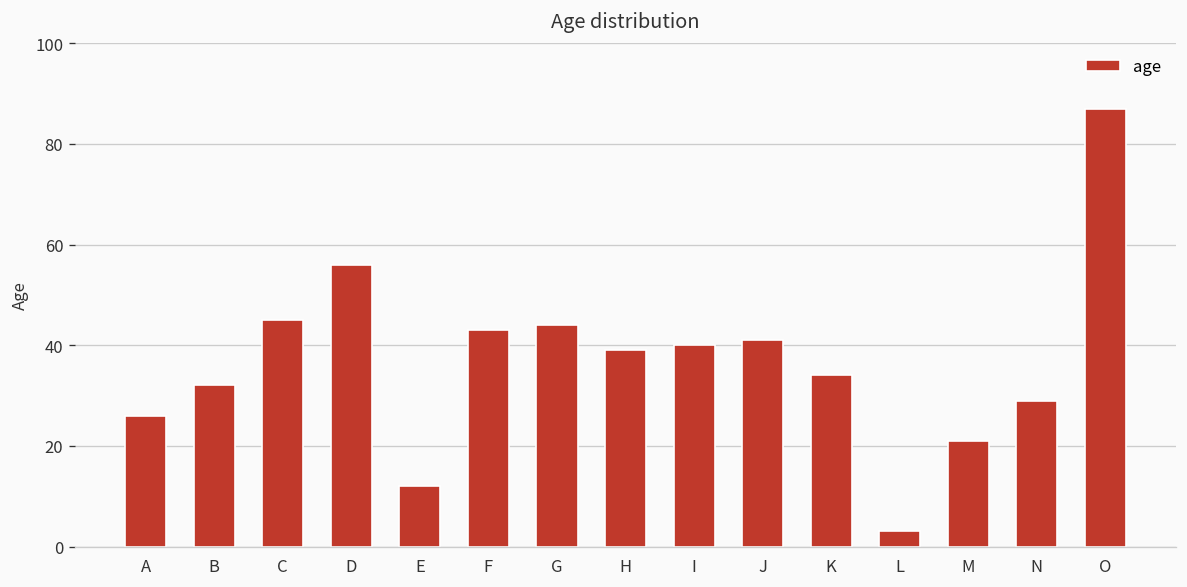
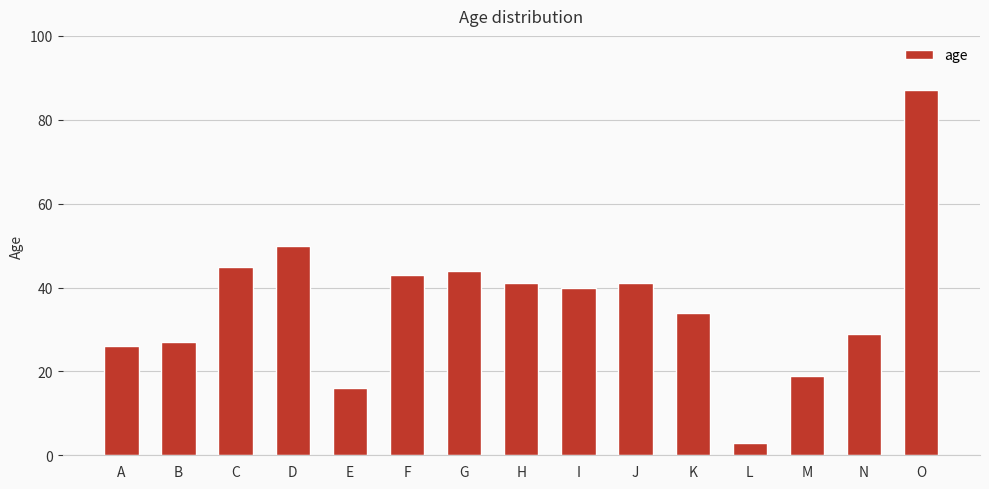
B: 32 -> 27
D: 56 -> 50
E: 12 -> 16
H: 39 -> 41
M: 21 -> 19
